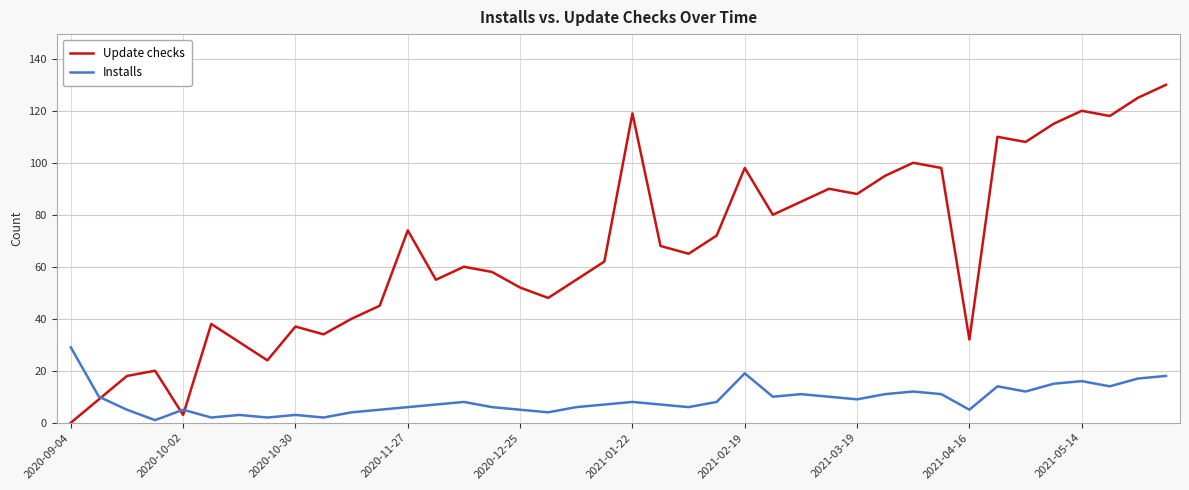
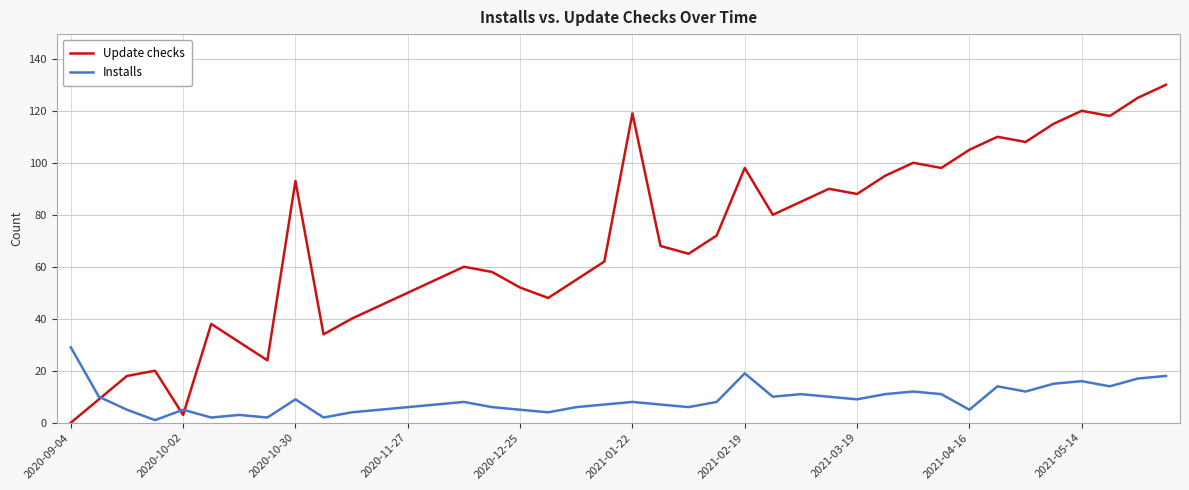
Update checks, 2020-10-30: 37 -> 93
Installs, 2020-10-30: 3 -> 9
Update checks, 2020-11-27: 74 -> 50
Update checks, 2021-04-16: 32 -> 105
